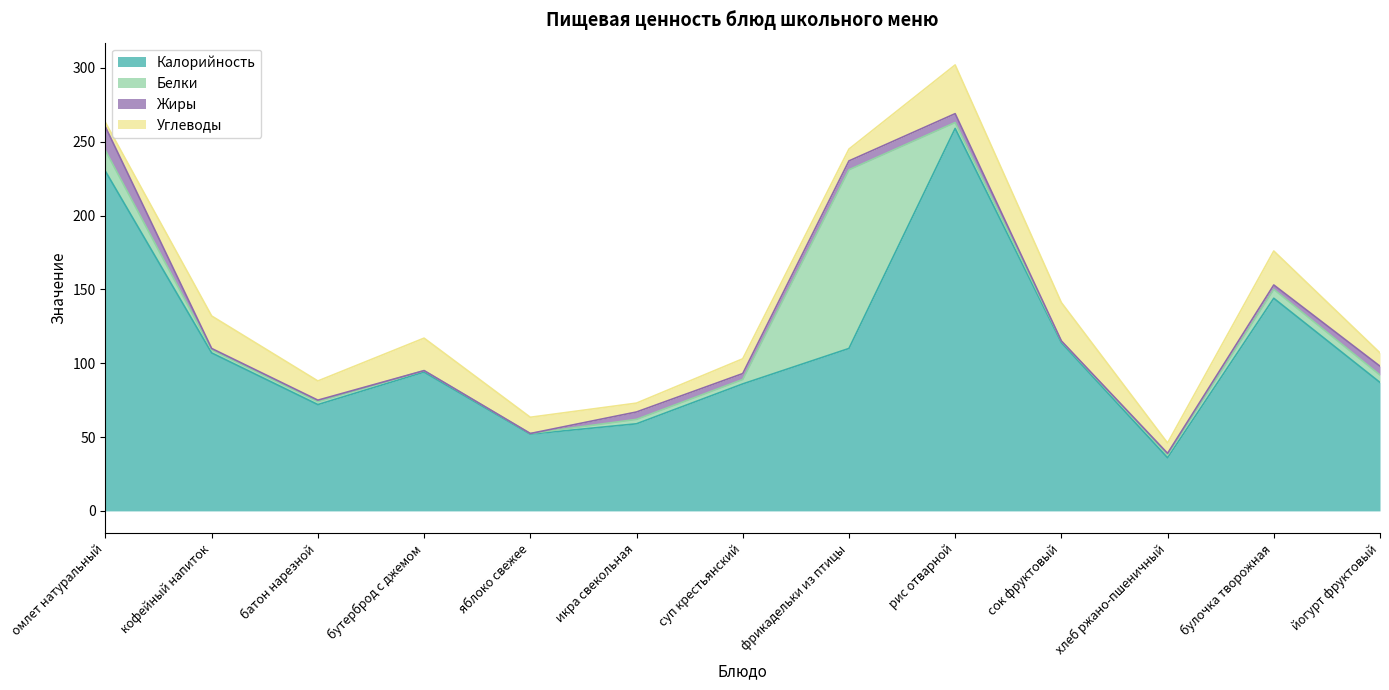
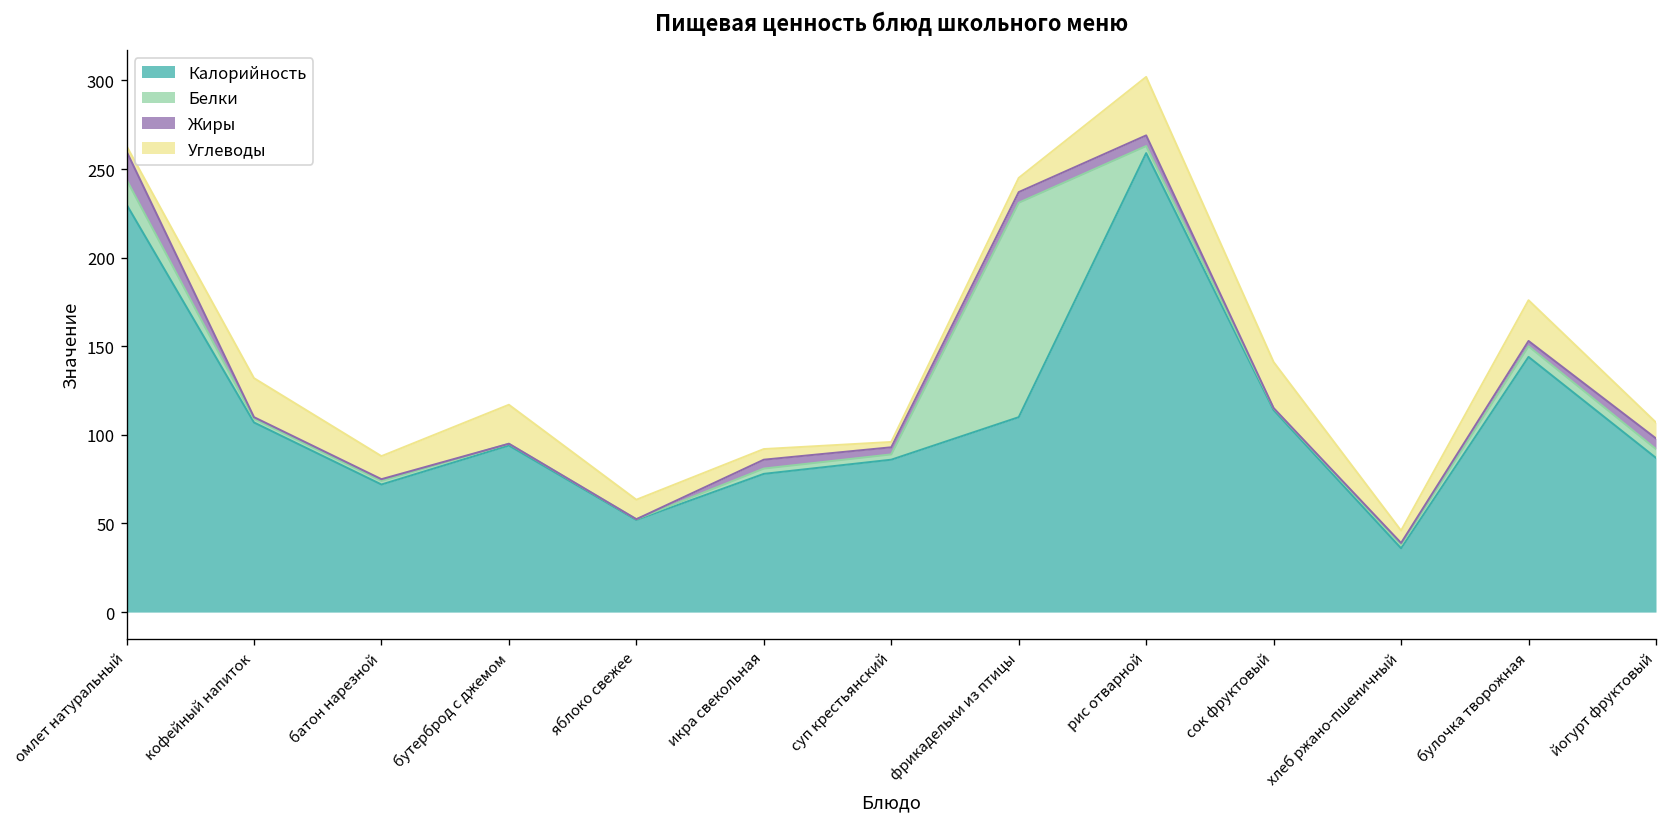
Калорийность, икра свекольная: 59 -> 78
Углеводы, суп крестьянский: 10 -> 3
